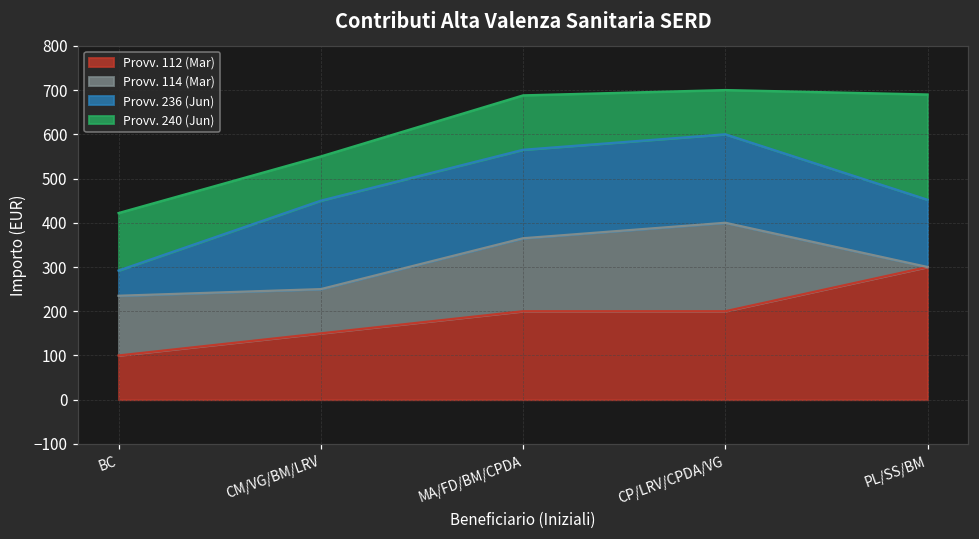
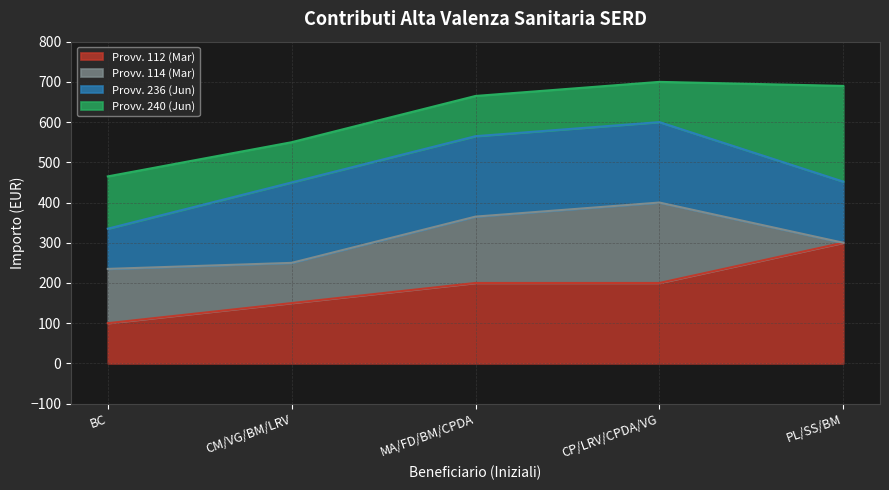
Provv. 236 (Jun), BC: 60 -> 100
Provv. 240 (Jun), MA/FD/BM/CPDA: 120 -> 100
